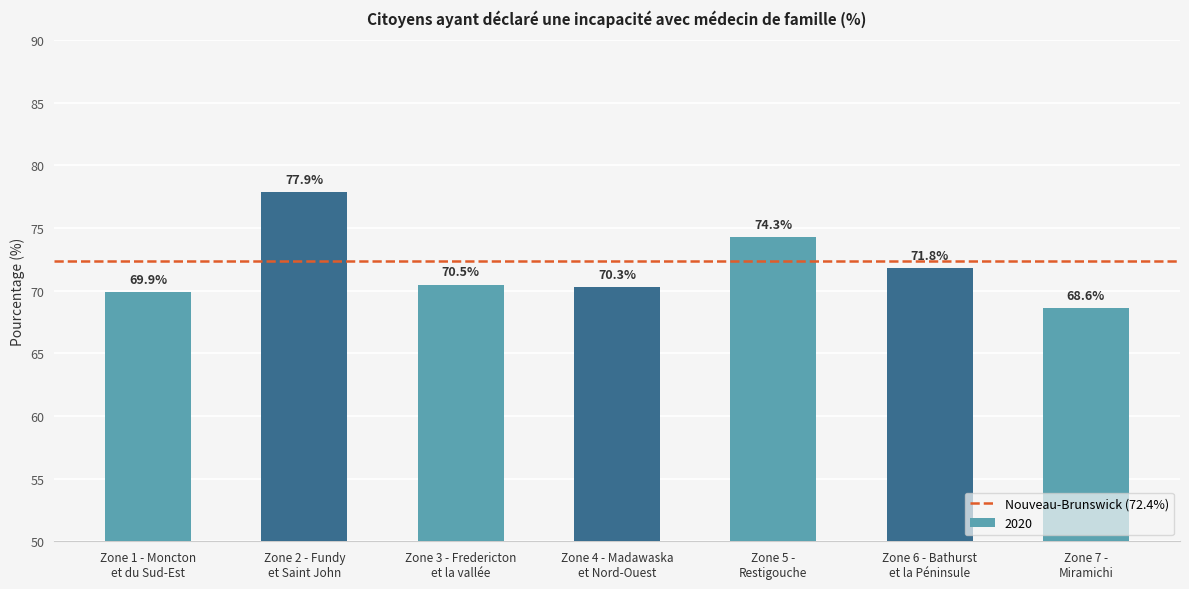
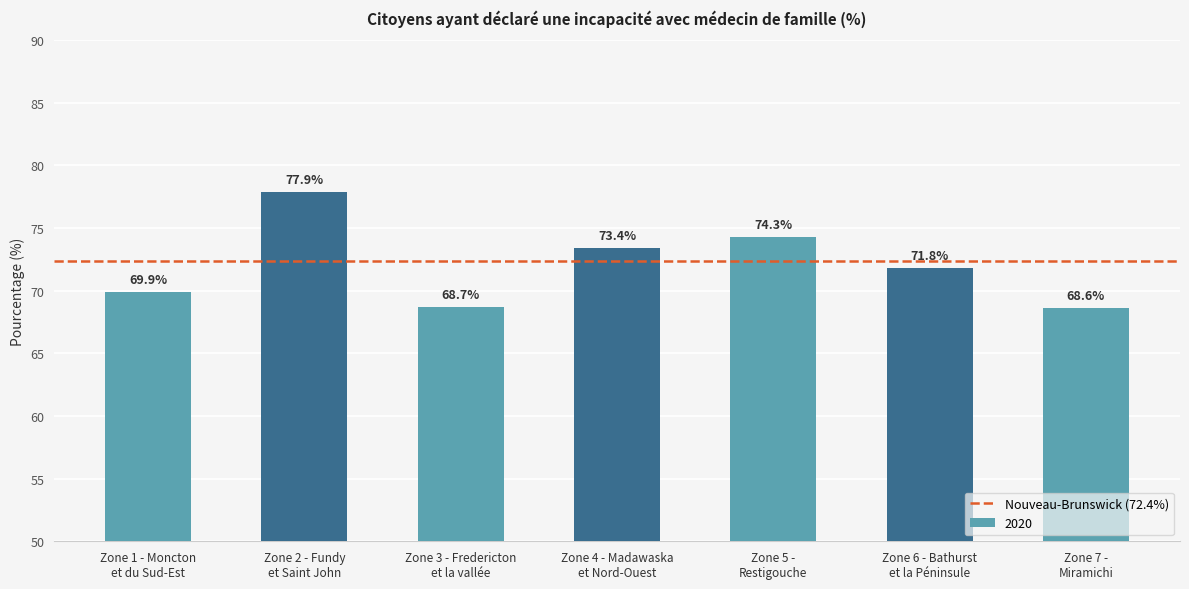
Zone 3 - Fredericton et la vallée: 70.5% -> 68.7%
Zone 4 - Madawaska et Nord-Ouest: 70.3% -> 73.4%
